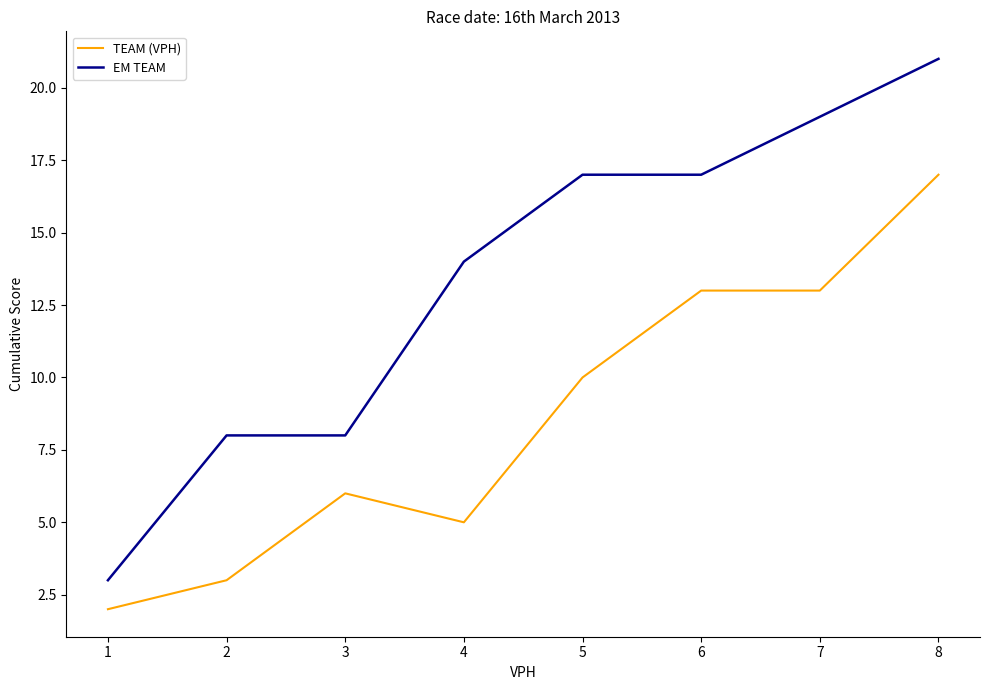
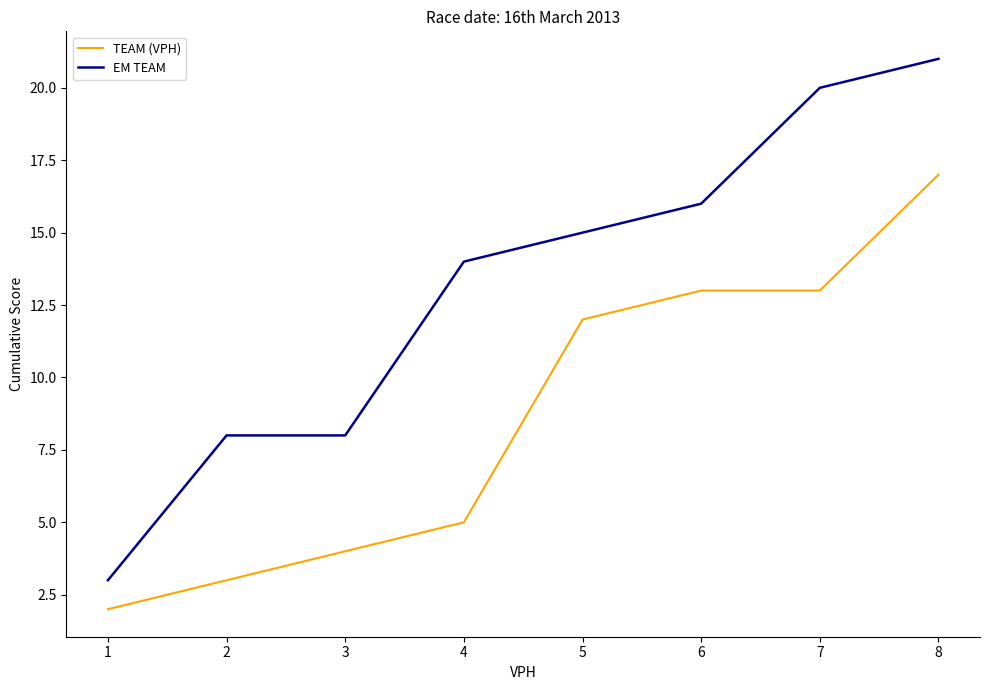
TEAM (VPH), 3: 6 -> 4
TEAM (VPH), 5: 10 -> 12
EM TEAM, 5: 17 -> 15
EM TEAM, 6: 17 -> 16
EM TEAM, 7: 19 -> 20
